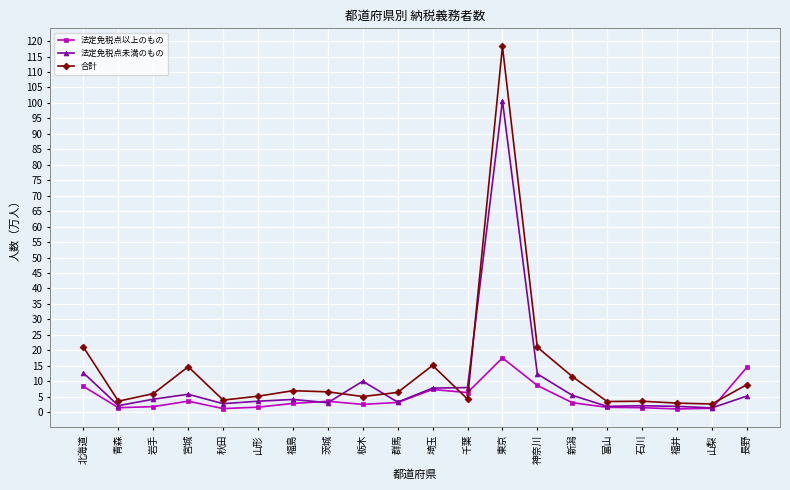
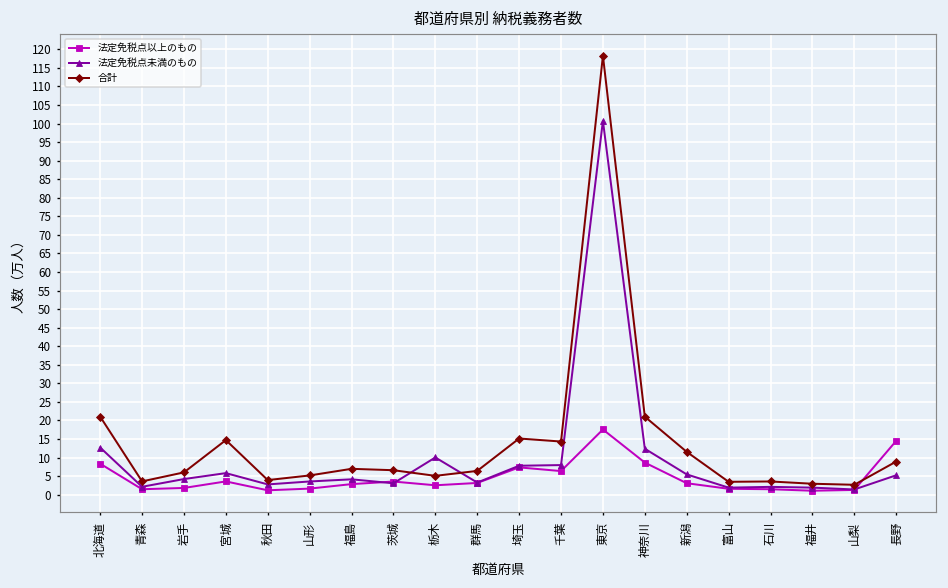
合計, 千葉: 4 -> 14
